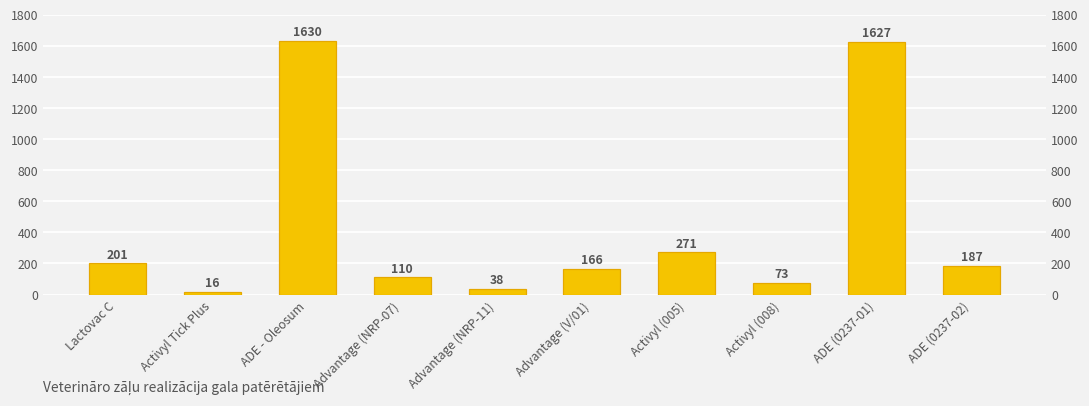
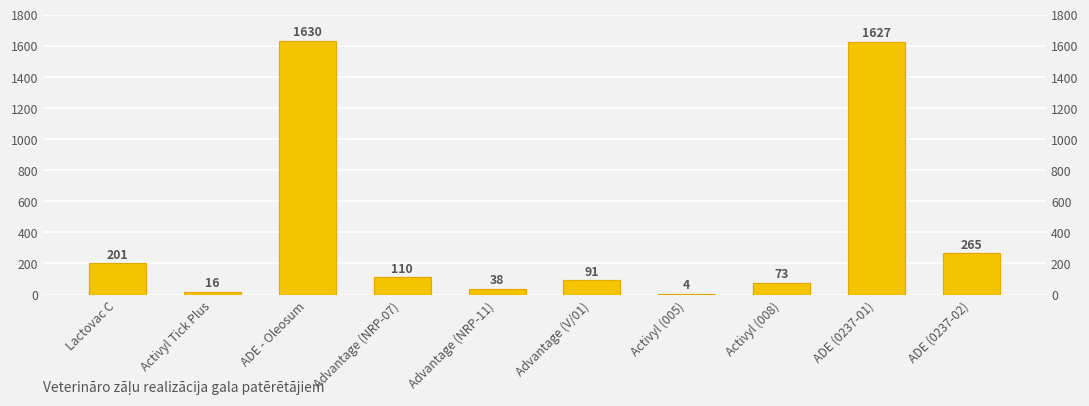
Advantage (V/01): 166 -> 91
Activyl (005): 271 -> 4
ADE (0237-02): 187 -> 265
